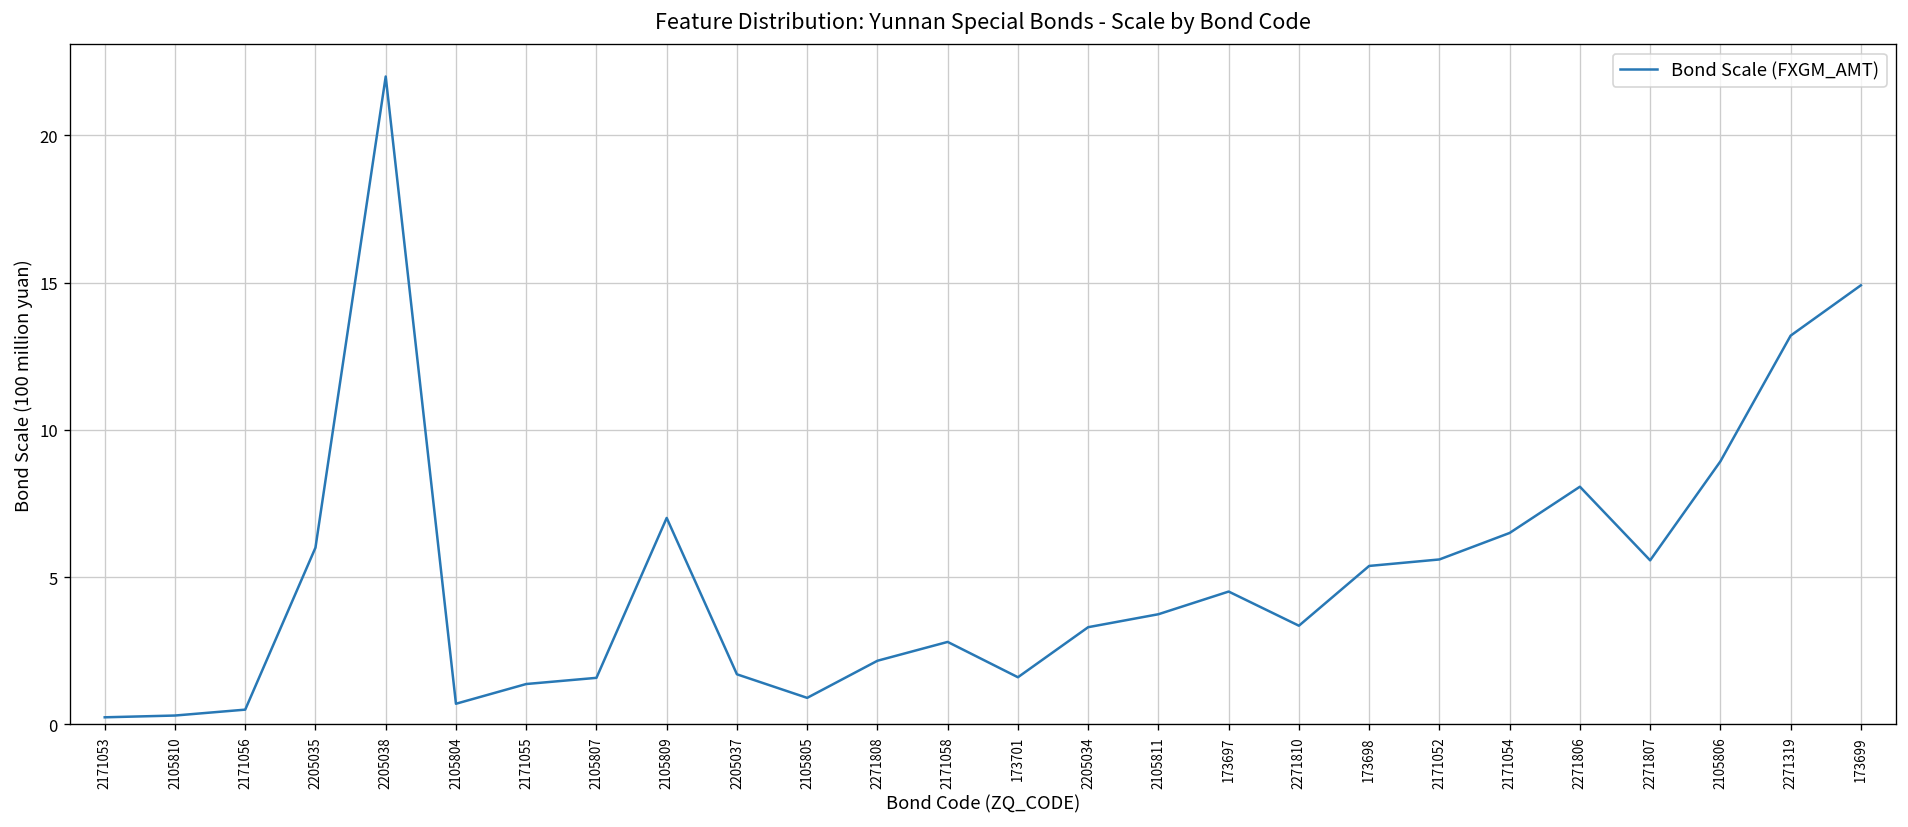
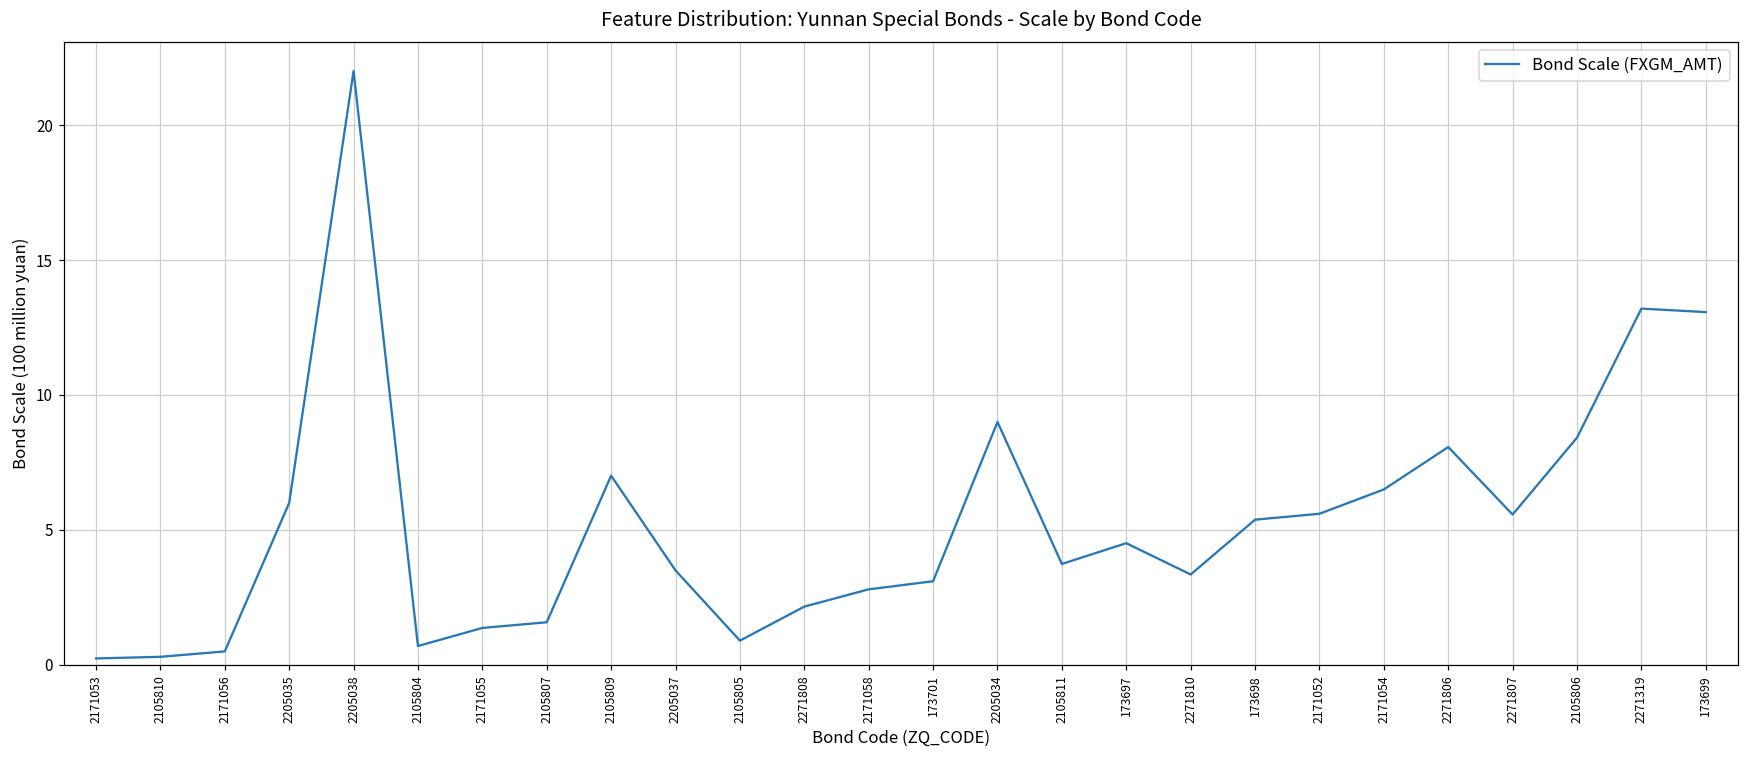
2205037: 1.7 -> 3.5
173701: 1.6 -> 3.1
2205034: 3.3 -> 9.0
2105806: 8.9 -> 8.4
173699: 14.9 -> 13.1
